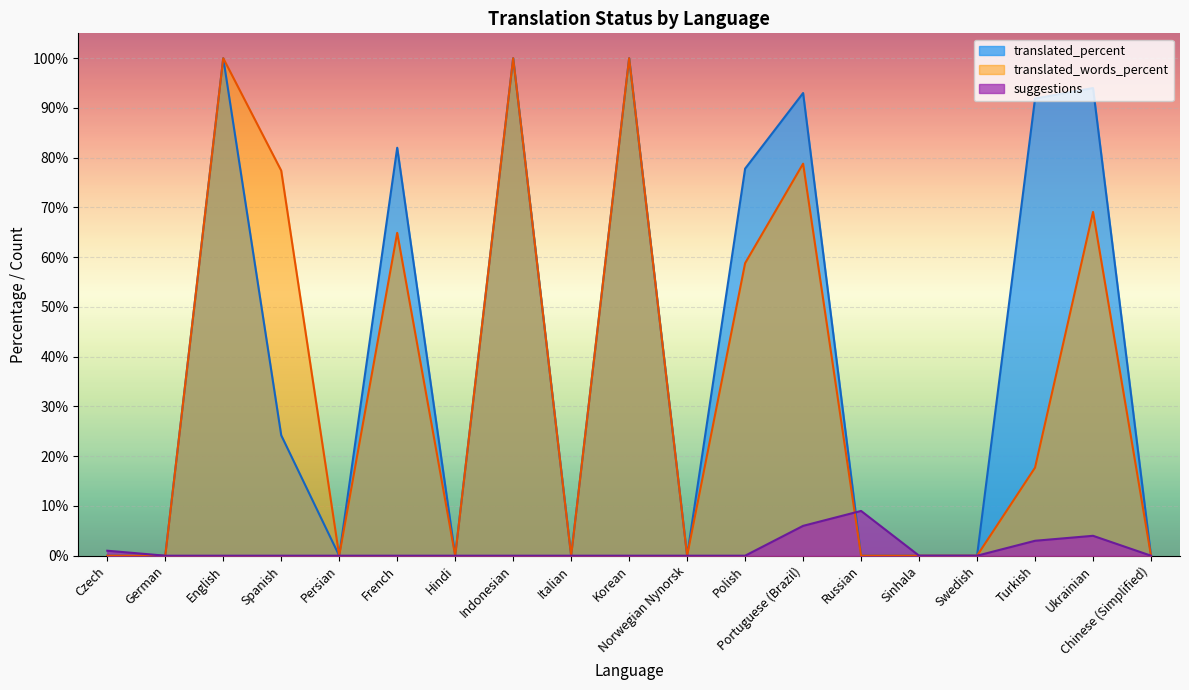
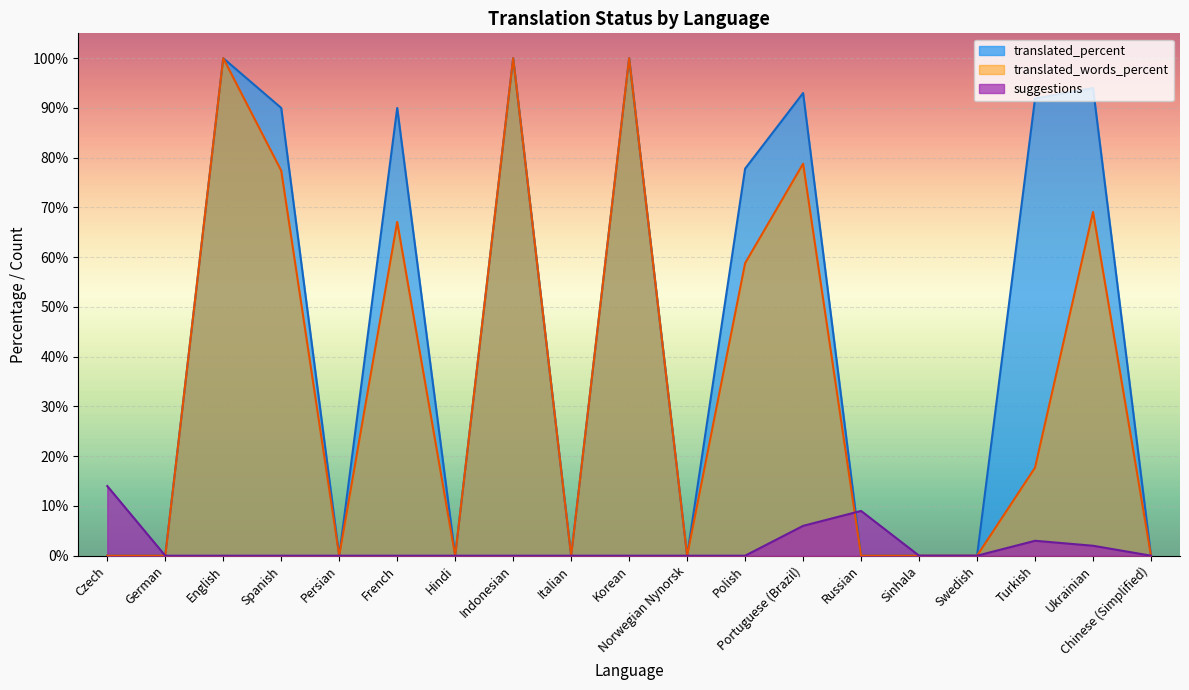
suggestions, Czech: 1% -> 14%
translated_percent, Spanish: 24% -> 90%
translated_percent, French: 82% -> 90%
translated_words_percent, French: 65% -> 67%
suggestions, Ukrainian: 4% -> 2%
